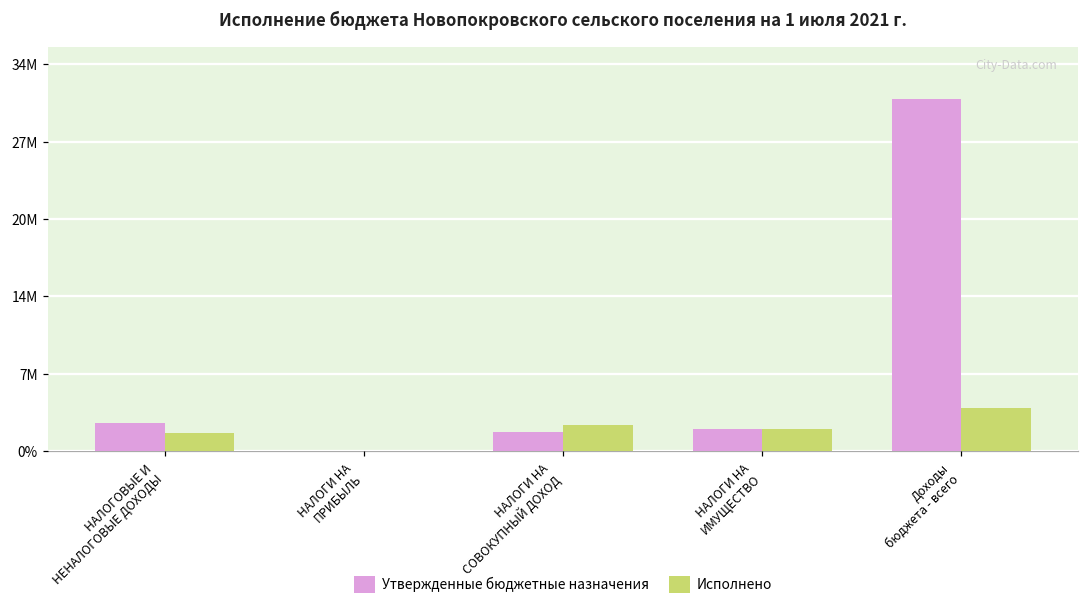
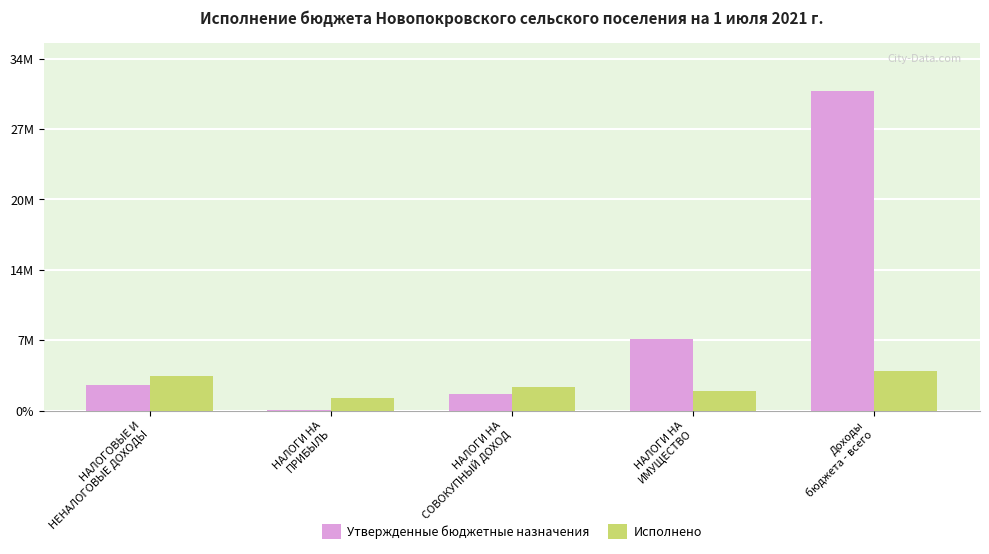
Исполнено, НАЛОГОВЫЕ И НЕНАЛОГОВЫЕ ДОХОДЫ: 1600000 -> 3300000
Исполнено, НАЛОГИ НА ПРИБЫЛЬ: 0 -> 1200000
Утвержденные бюджетные назначения, НАЛОГИ НА ИМУЩЕСТВО: 1900000 -> 6800000
